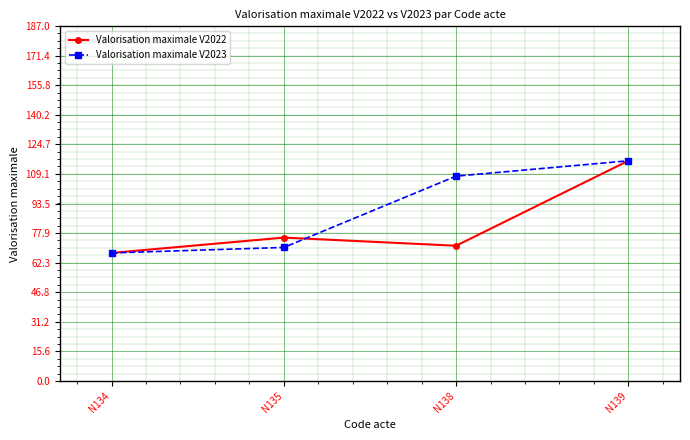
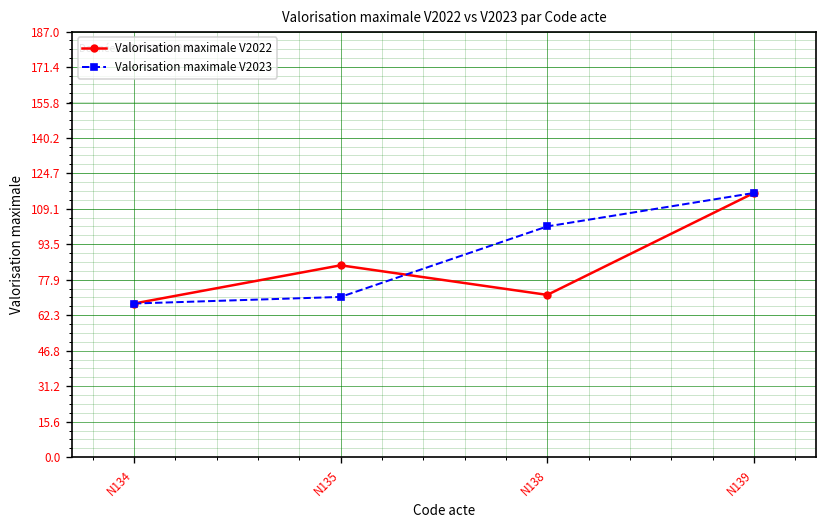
Valorisation maximale V2022, N135: 76 -> 84
Valorisation maximale V2023, N138: 108 -> 101
